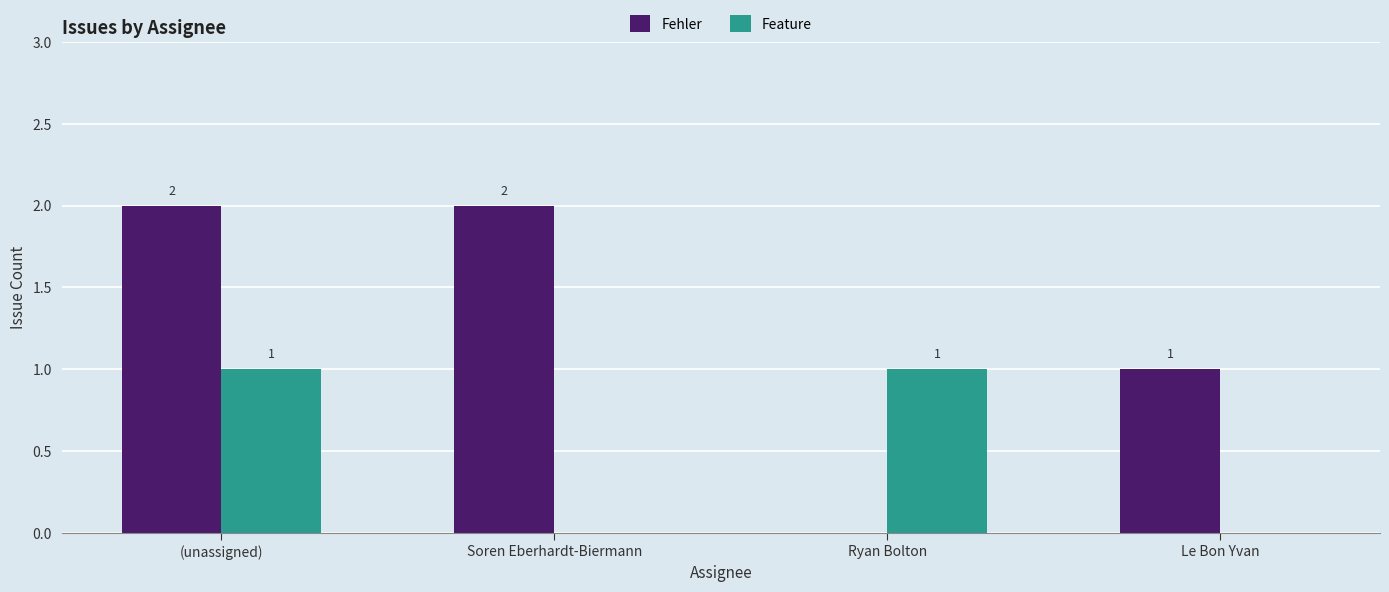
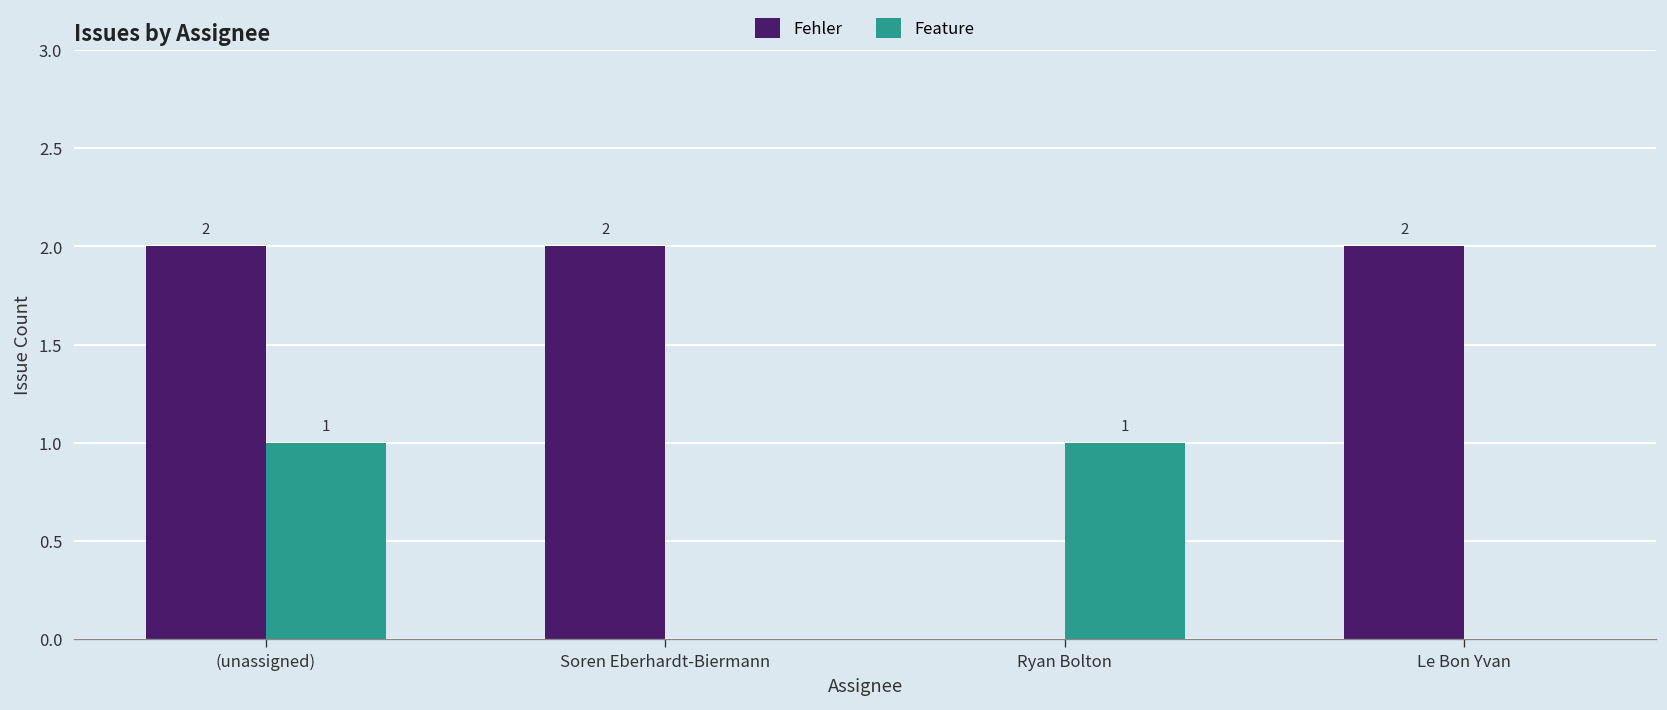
Fehler, Le Bon Yvan: 1 -> 2
